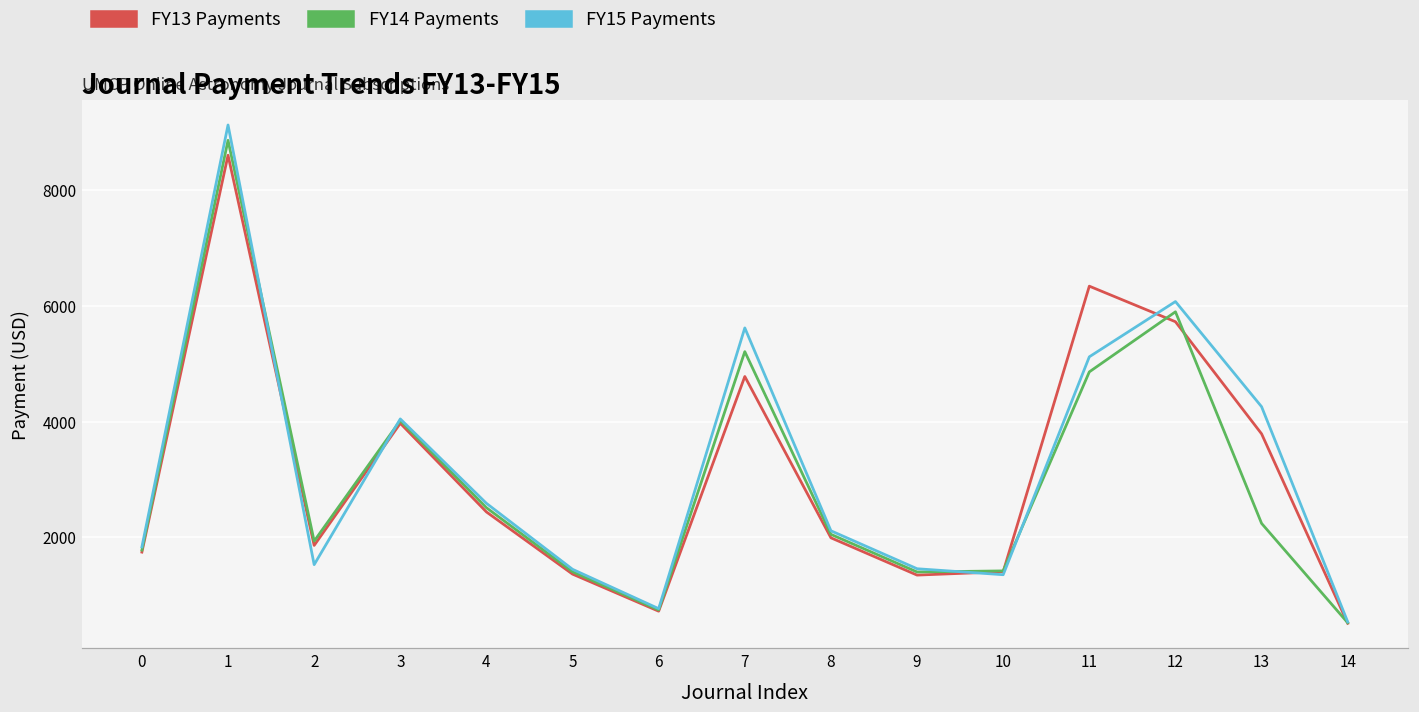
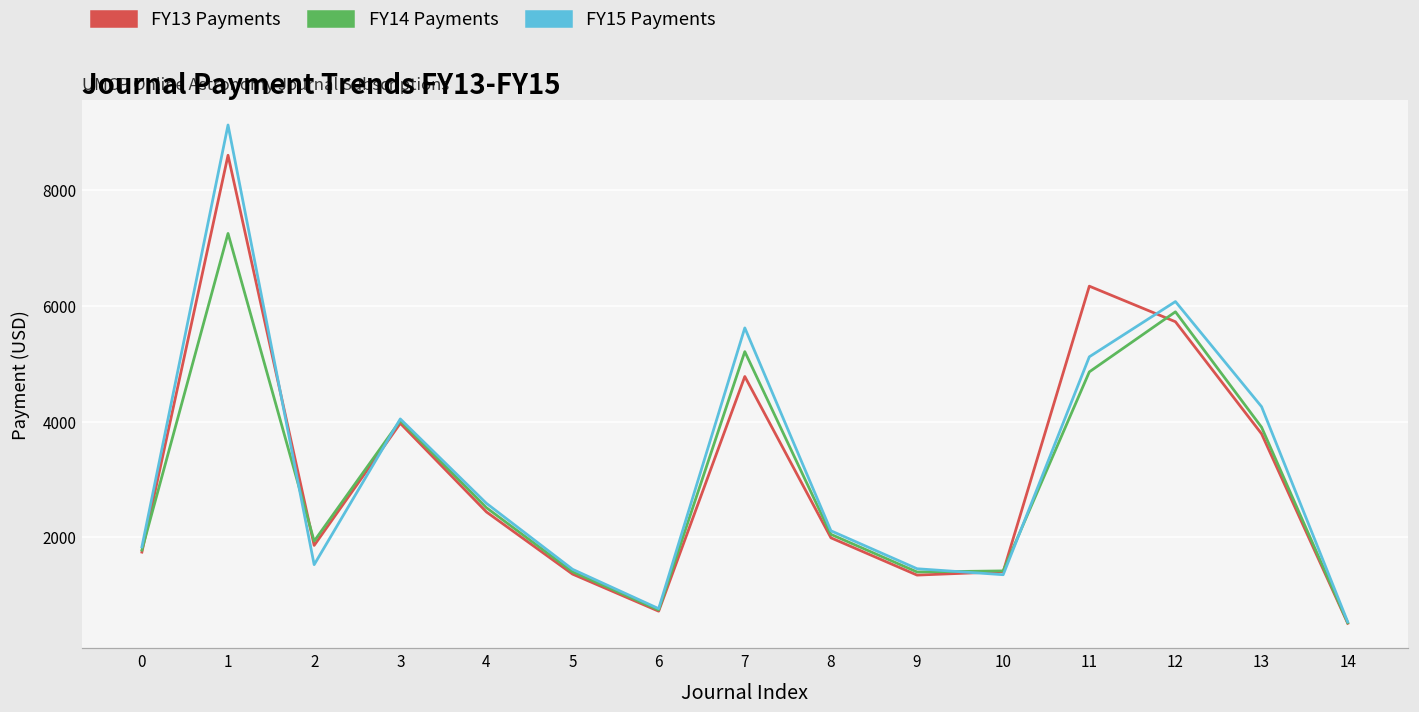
FY14 Payments, 1: 8900 -> 7300
FY14 Payments, 13: 2200 -> 3900
